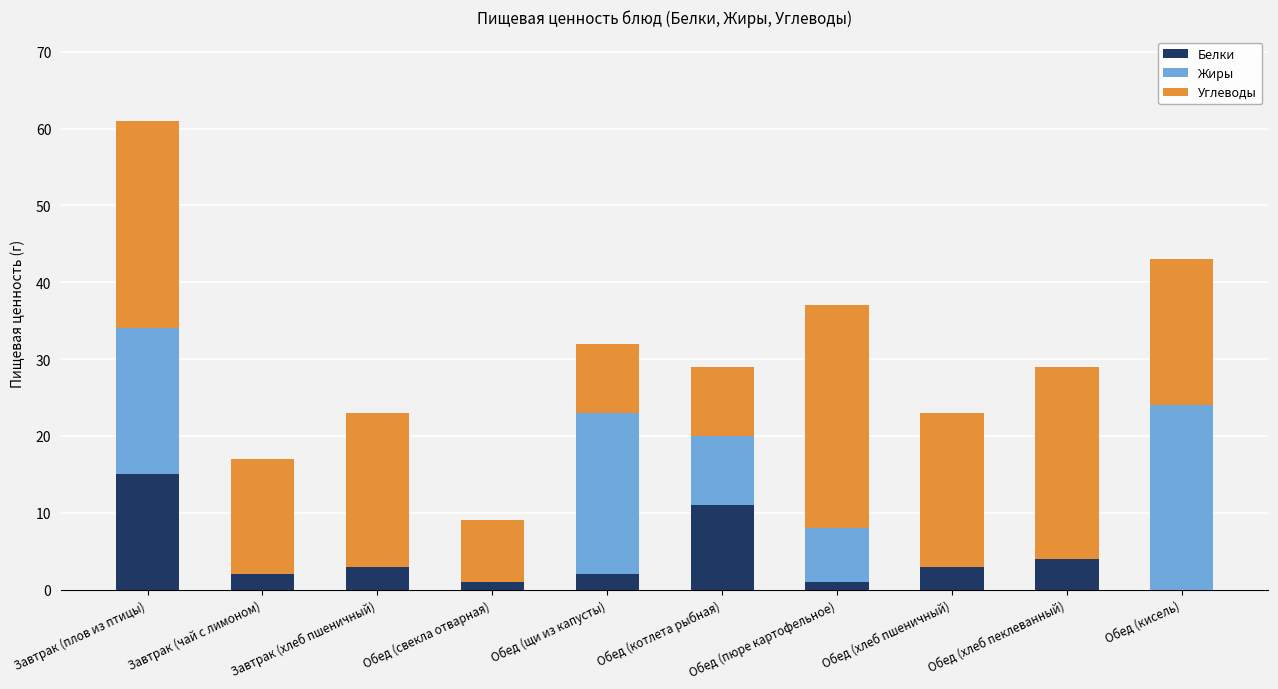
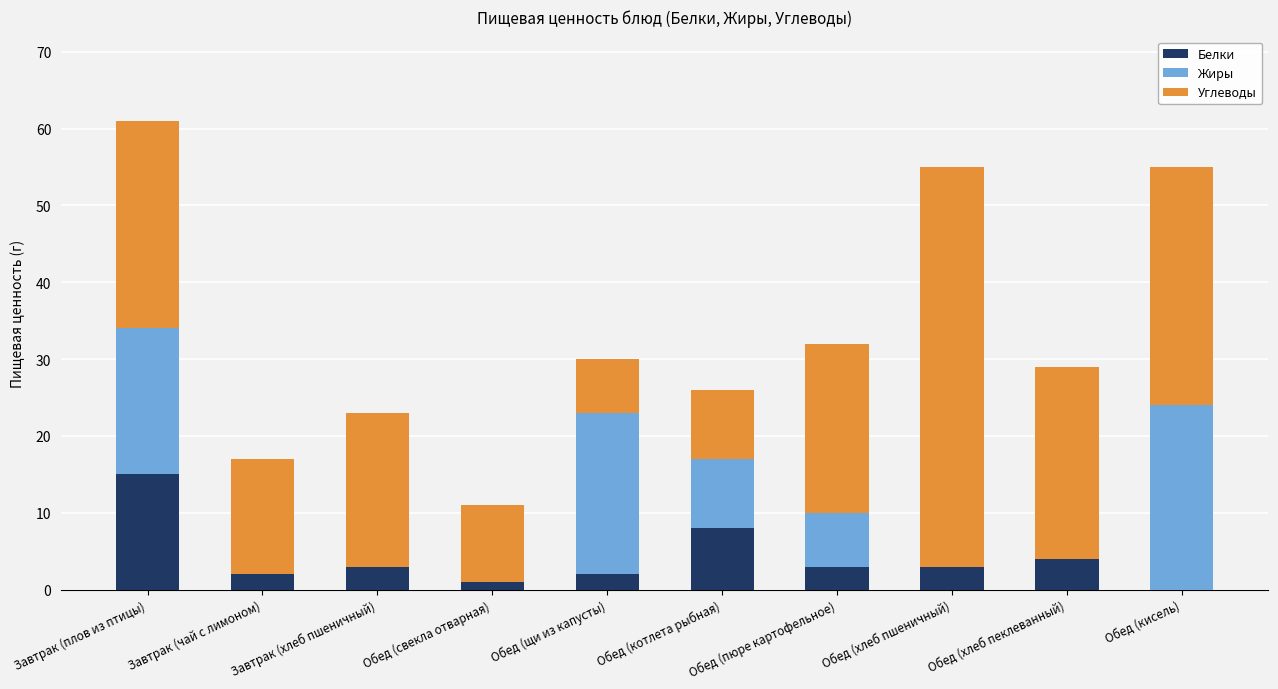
Углеводы, Обед (свекла отварная): 8 -> 10
Углеводы, Обед (щи из капусты): 9 -> 7
Белки, Обед (котлета рыбная): 11 -> 8
Белки, Обед (пюре картофельное): 1 -> 3
Углеводы, Обед (пюре картофельное): 29 -> 22
Углеводы, Обед (хлеб пшеничный): 20 -> 52
Углеводы, Обед (кисель): 19 -> 31
